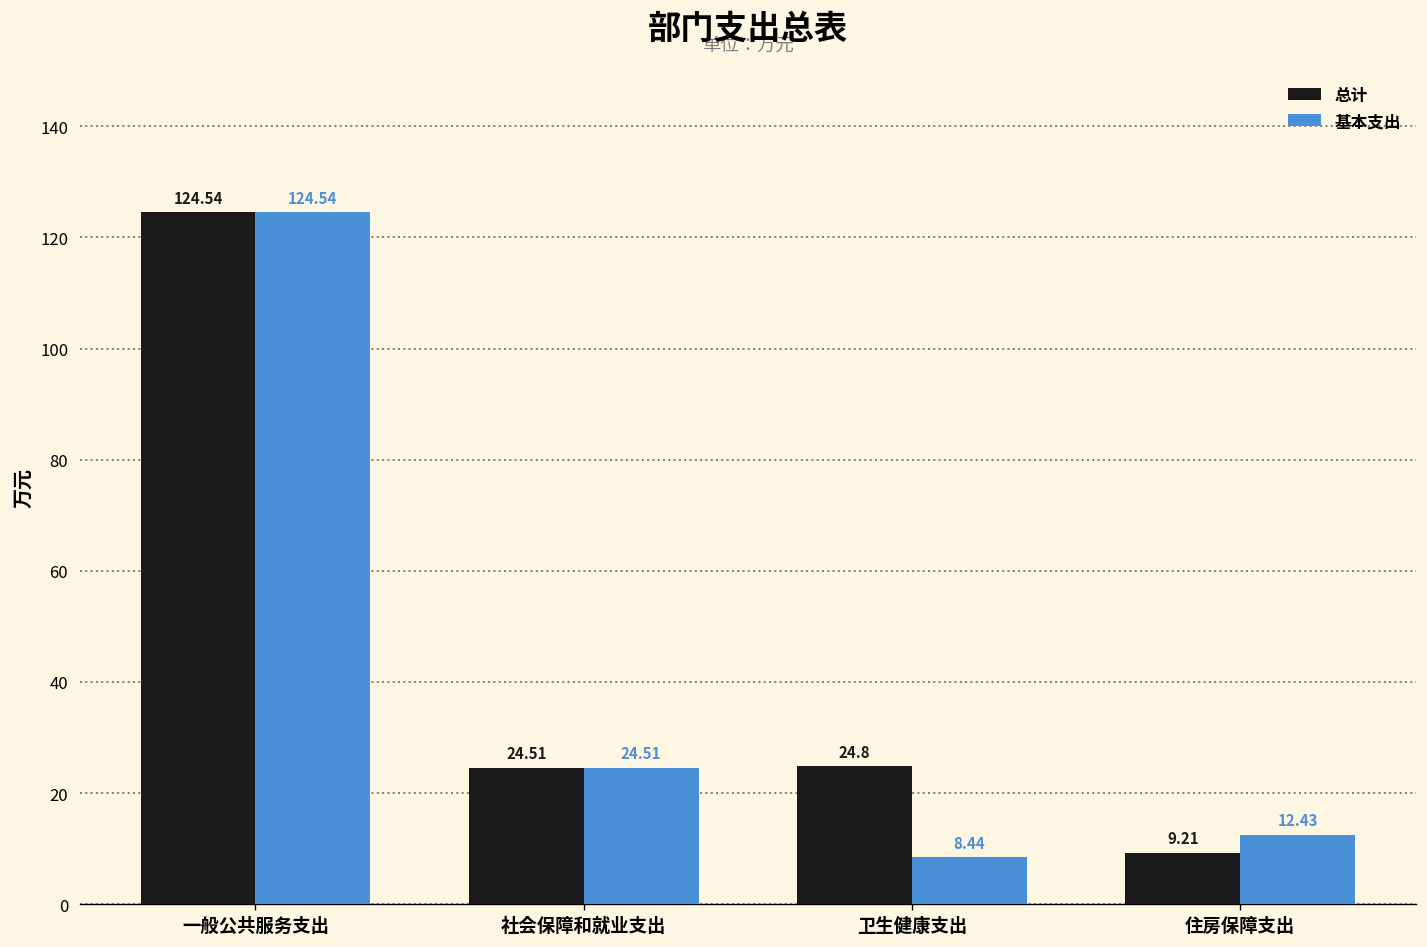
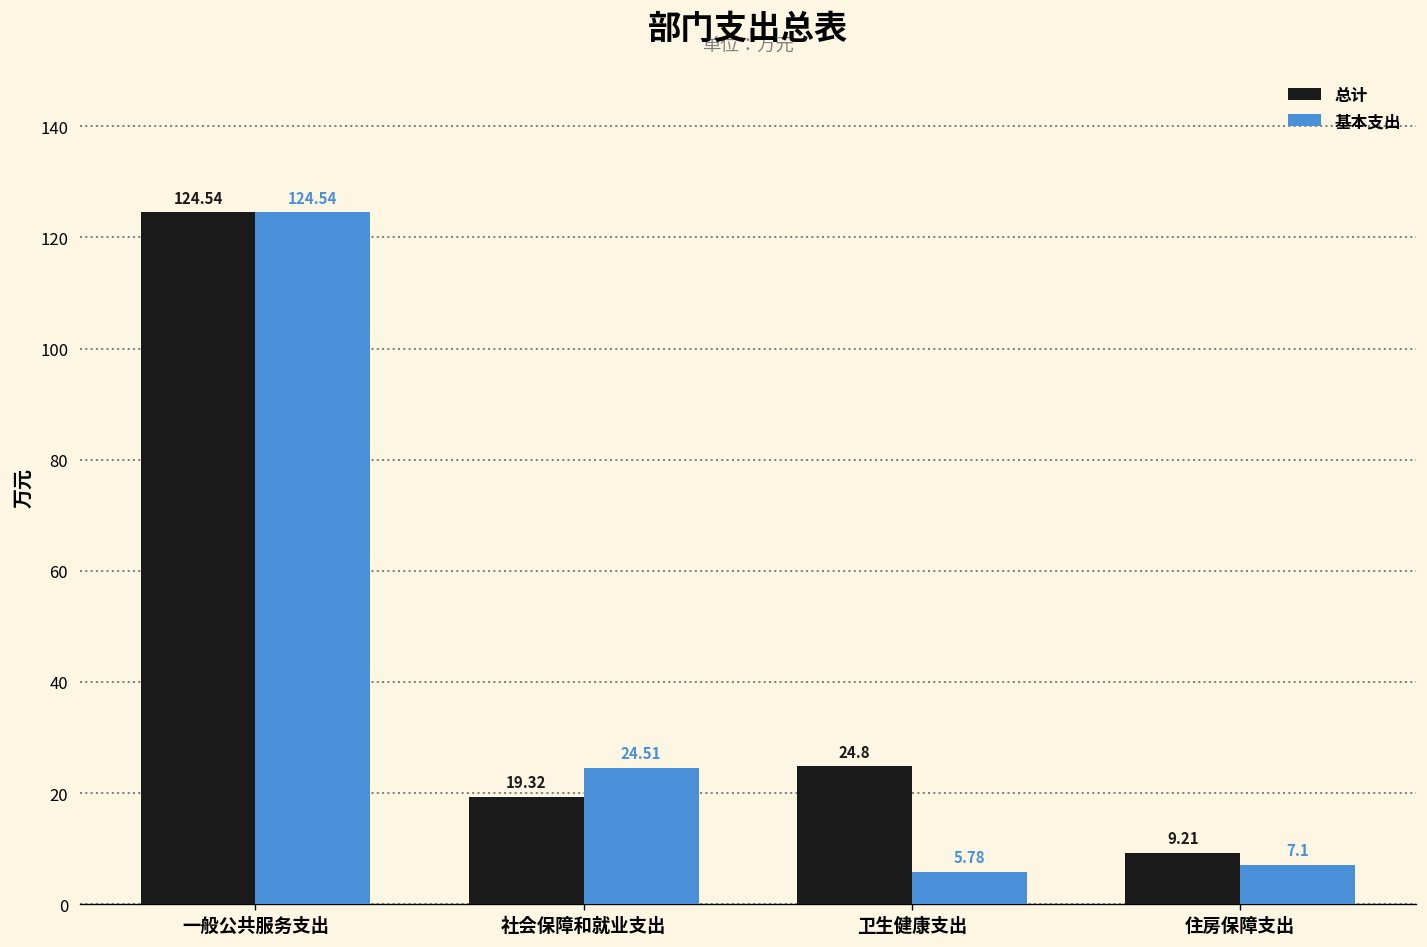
总计, 社会保障和就业支出: 24.51 -> 19.32
基本支出, 卫生健康支出: 8.44 -> 5.78
基本支出, 住房保障支出: 12.43 -> 7.1
